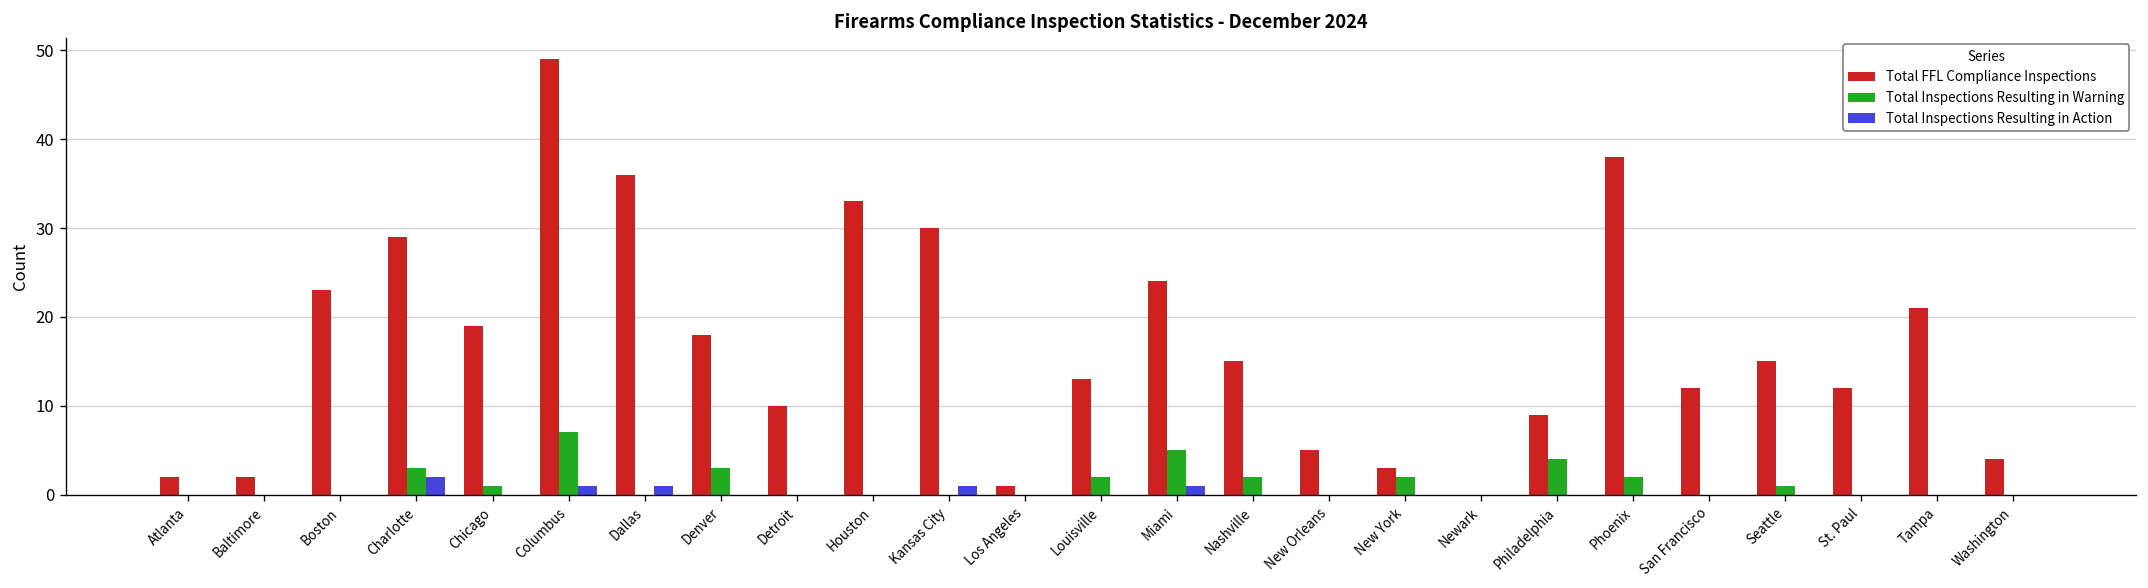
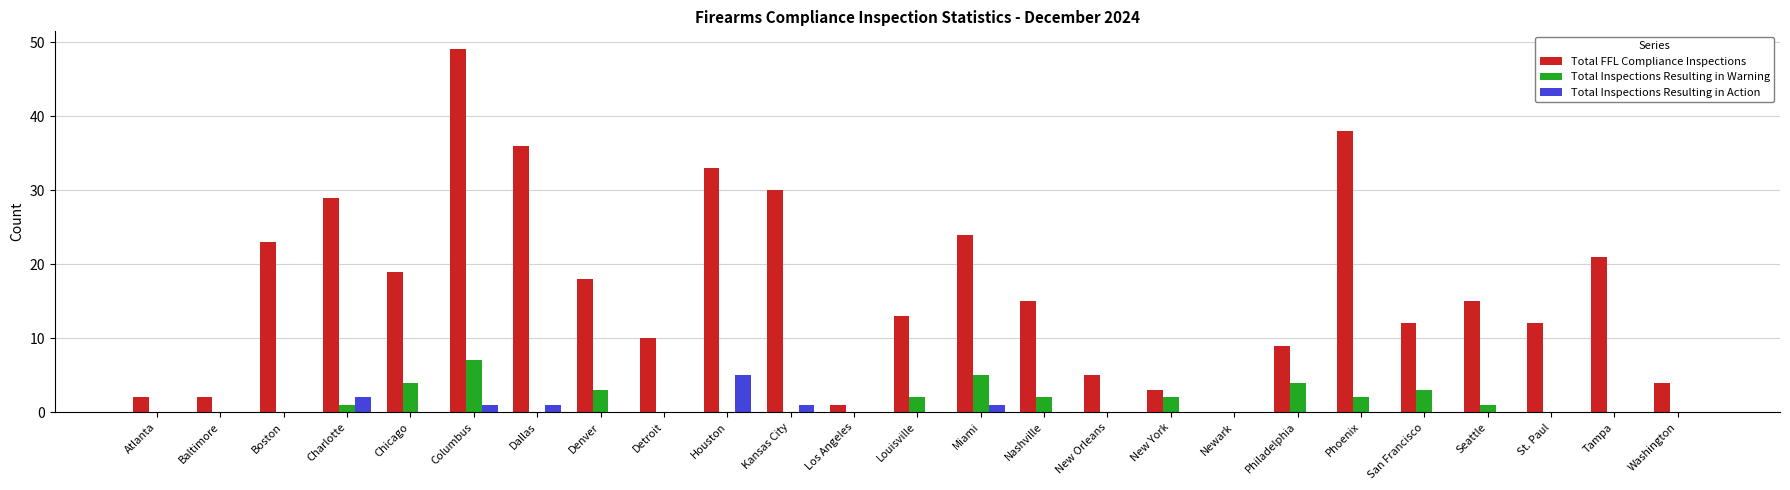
Total Inspections Resulting in Warning, Charlotte: 3 -> 1
Total Inspections Resulting in Warning, Chicago: 1 -> 4
Total Inspections Resulting in Action, Houston: 0 -> 5
Total Inspections Resulting in Warning, San Francisco: 0 -> 3
